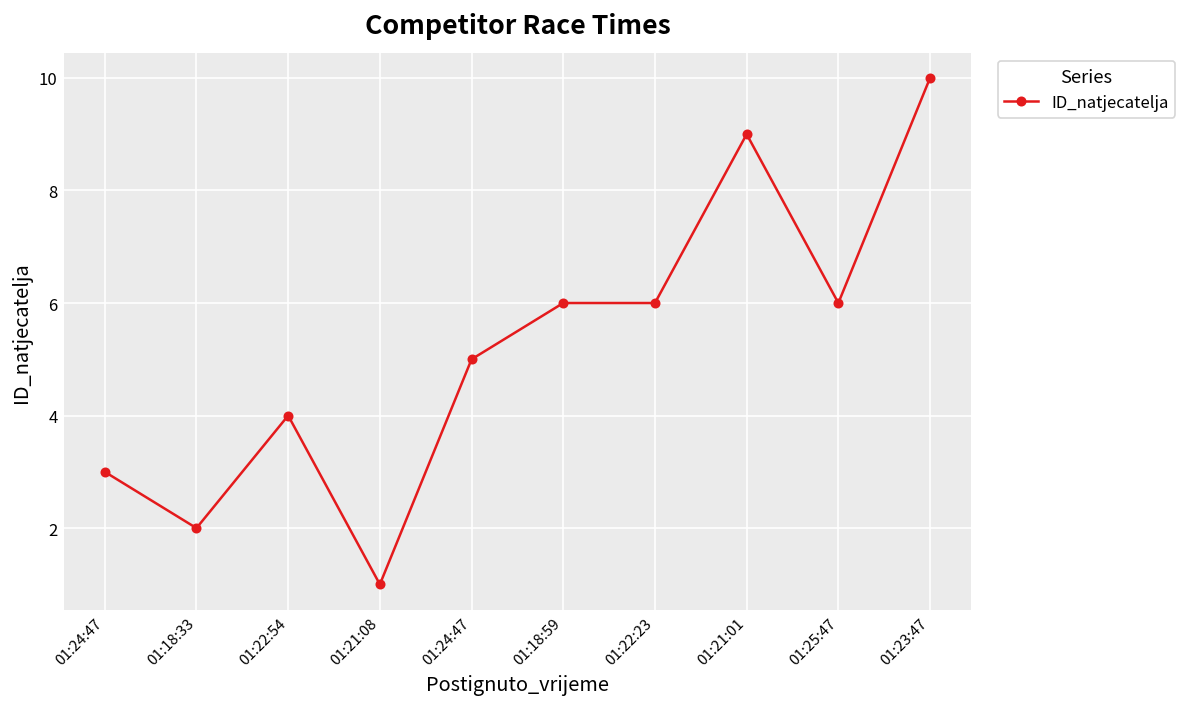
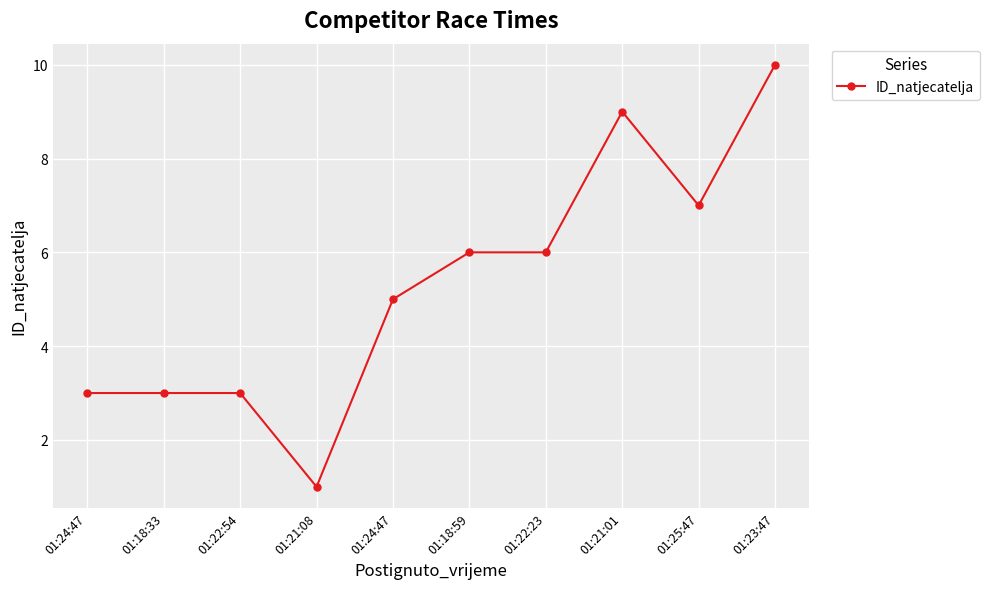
01:18:33: 2 -> 3
01:22:54: 4 -> 3
01:25:47: 6 -> 7
